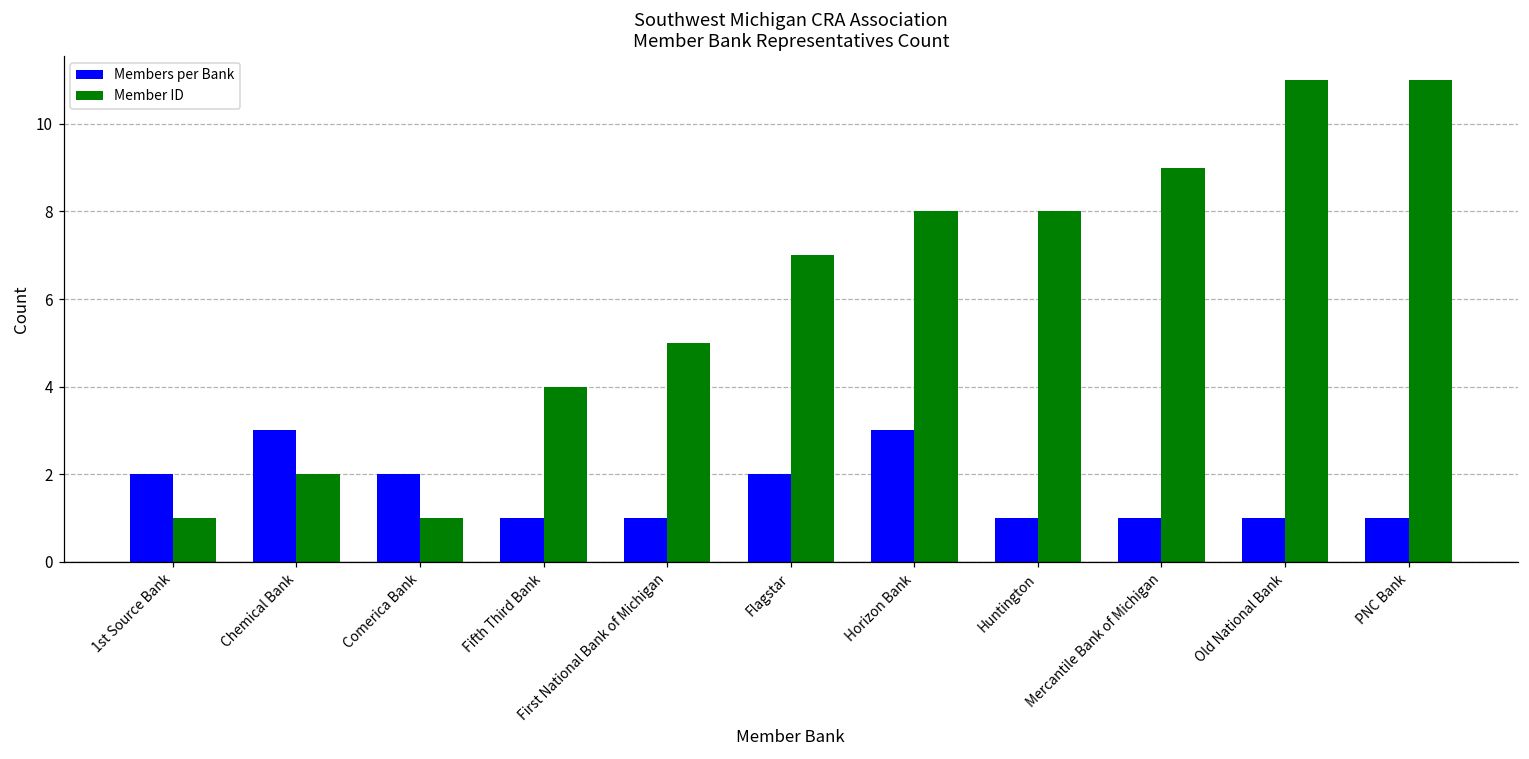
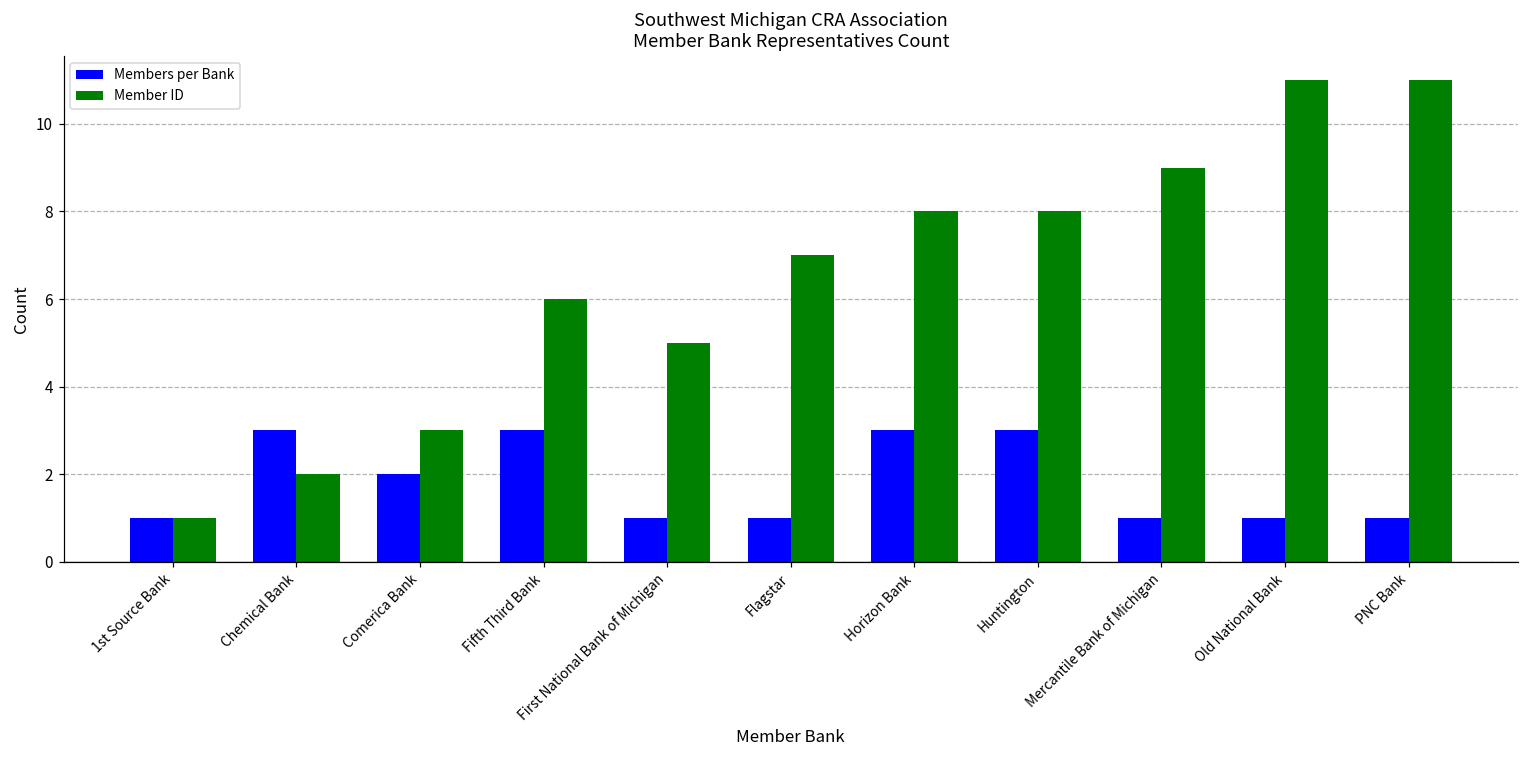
Members per Bank, 1st Source Bank: 2 -> 1
Member ID, Comerica Bank: 1 -> 3
Members per Bank, Fifth Third Bank: 1 -> 3
Member ID, Fifth Third Bank: 4 -> 6
Members per Bank, Flagstar: 2 -> 1
Members per Bank, Huntington: 1 -> 3
